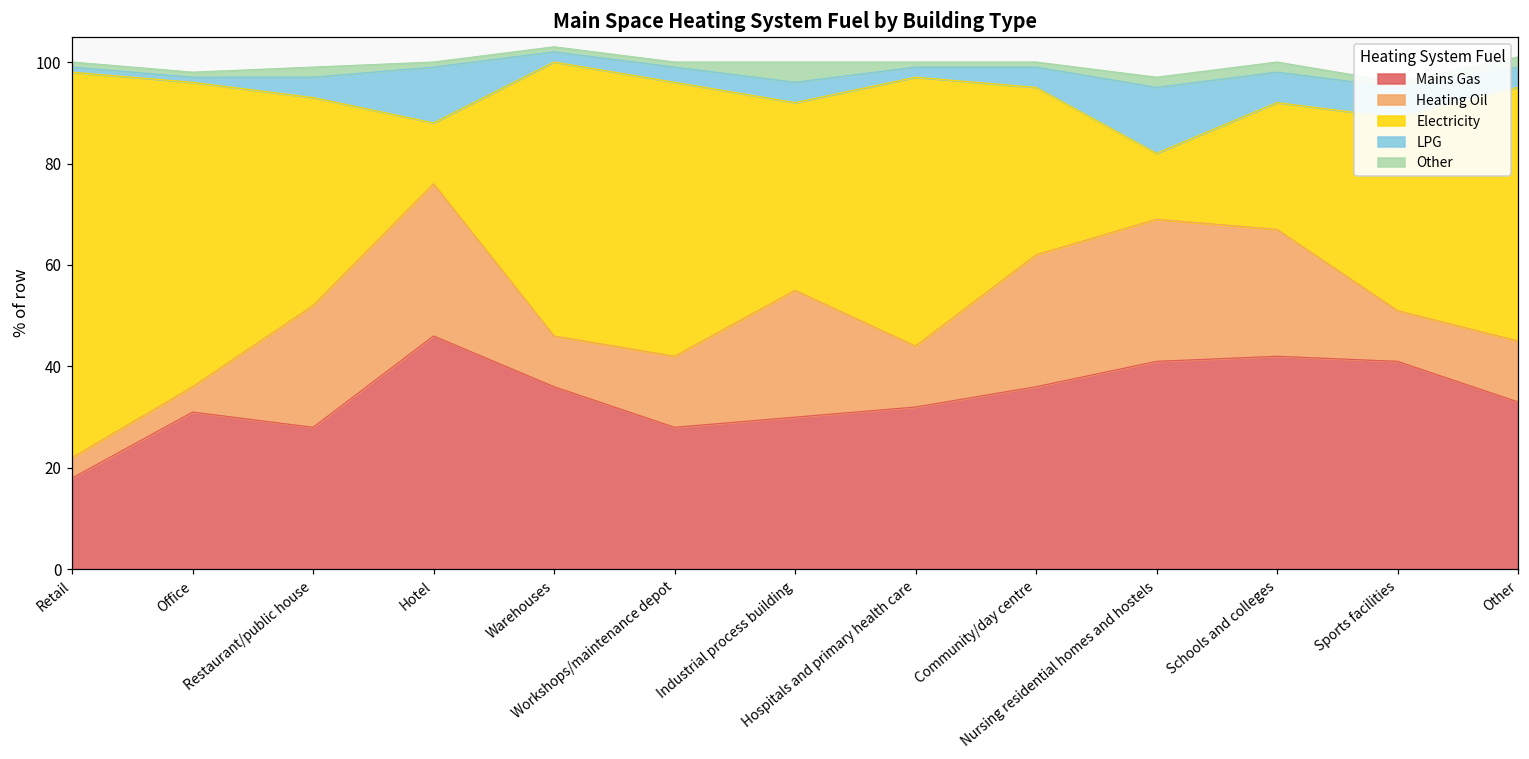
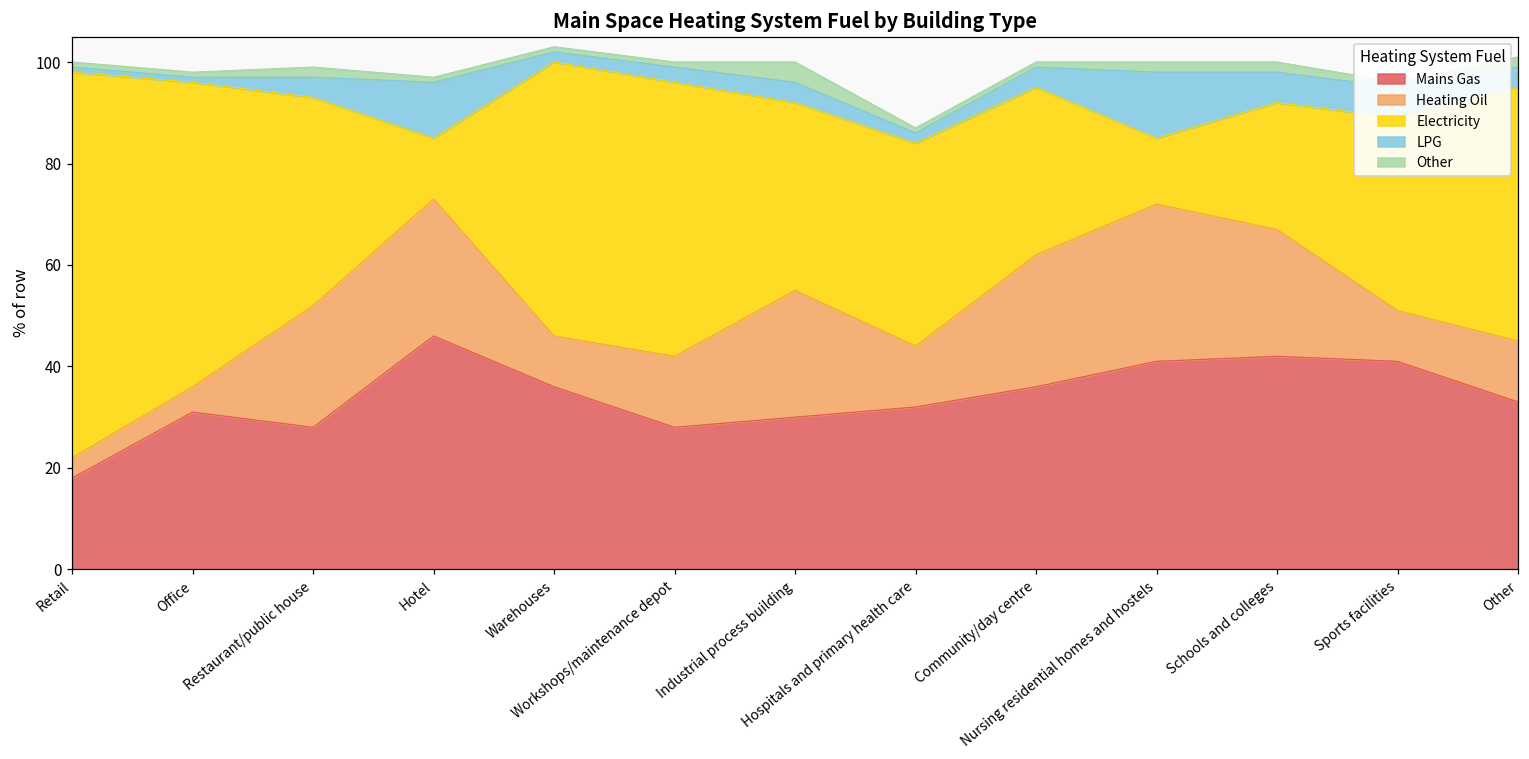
Heating Oil, Hotel: 30 -> 27
Electricity, Hospitals and primary health care: 53 -> 40
Heating Oil, Nursing residential homes and hostels: 28 -> 31
